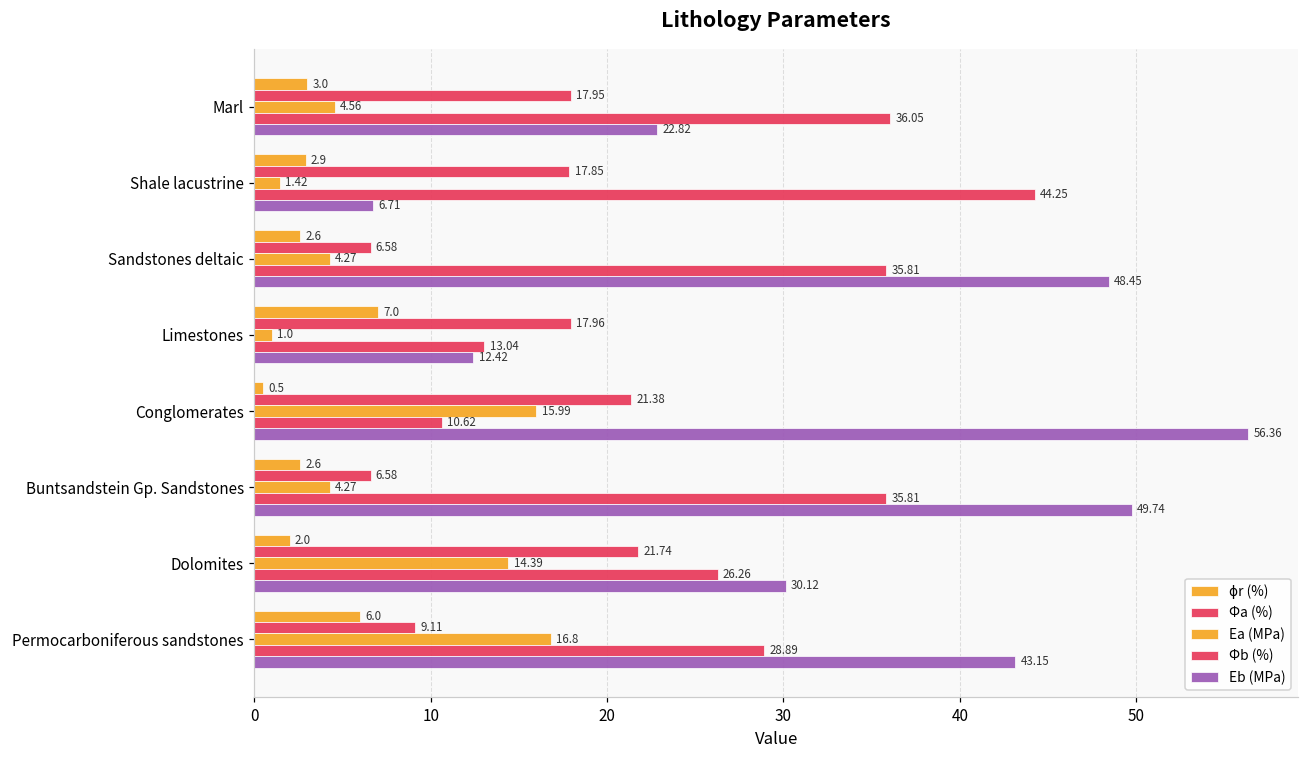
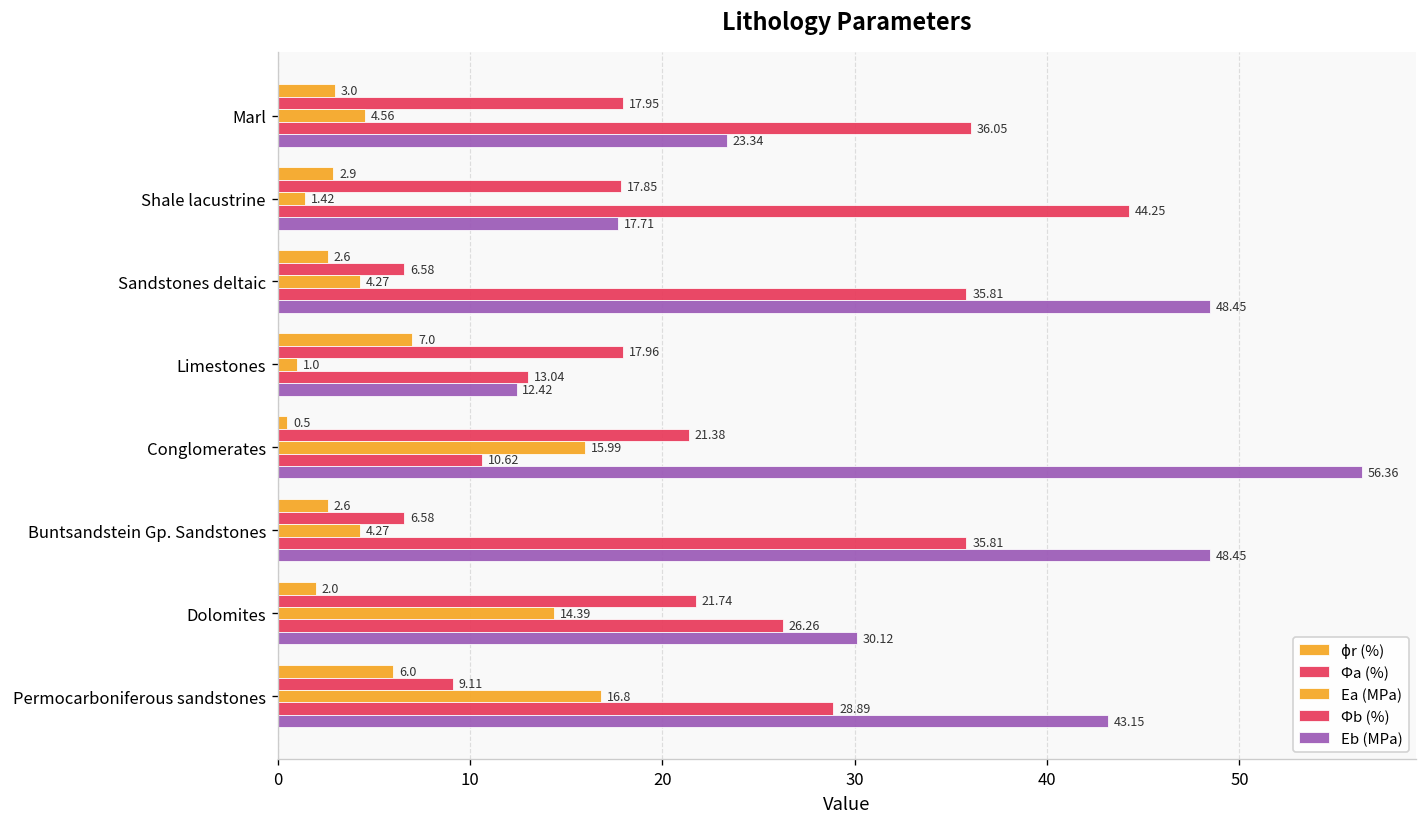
Eb (MPa), Marl: 22.82 -> 23.34
Eb (MPa), Shale lacustrine: 6.71 -> 17.71
Eb (MPa), Buntsandstein Gp. Sandstones: 49.74 -> 48.45
